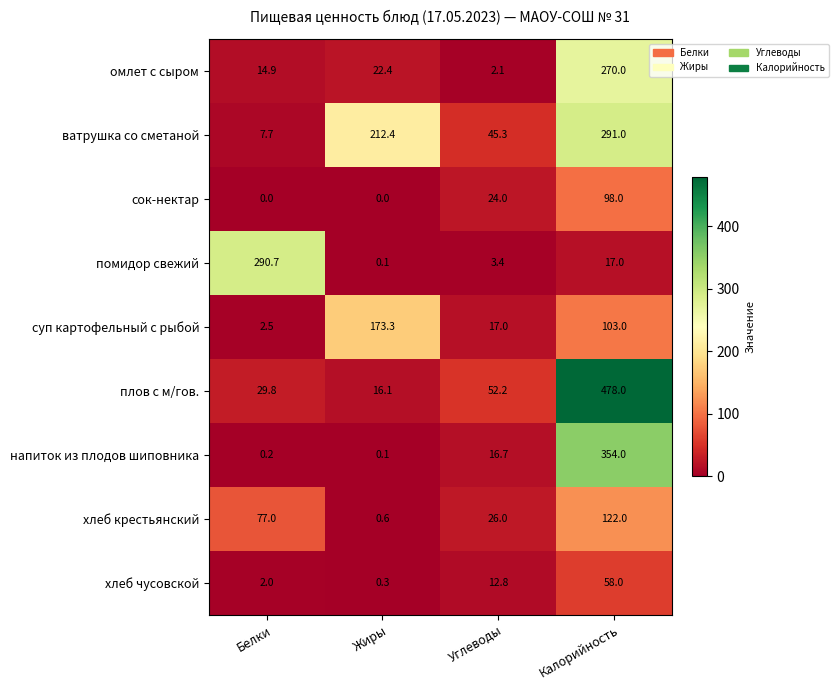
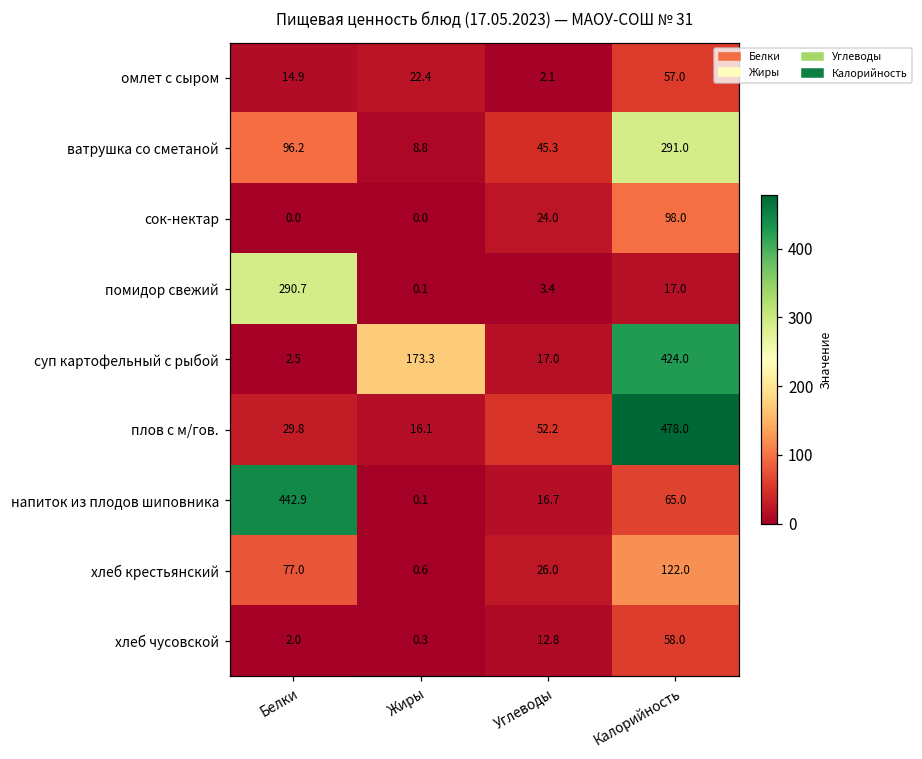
омлет с сыром, Калорийность: 270.0 -> 57.0
ватрушка со сметаной, Белки: 7.7 -> 96.2
ватрушка со сметаной, Жиры: 212.4 -> 8.8
суп картофельный с рыбой, Калорийность: 103.0 -> 424.0
напиток из плодов шиповника, Белки: 0.2 -> 442.9
напиток из плодов шиповника, Калорийность: 354.0 -> 65.0
